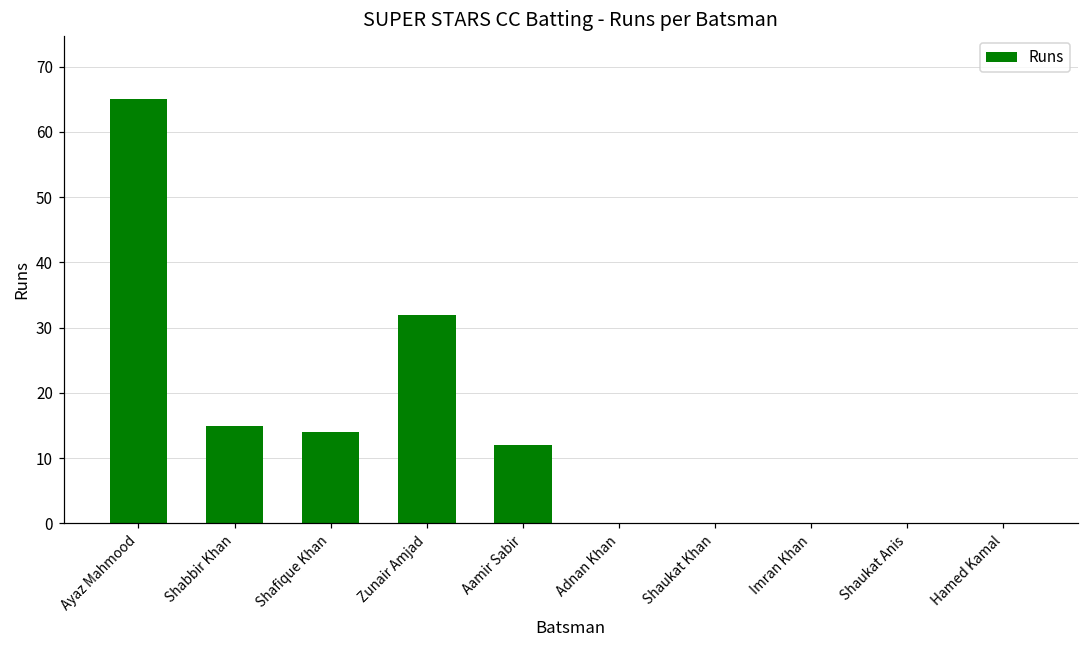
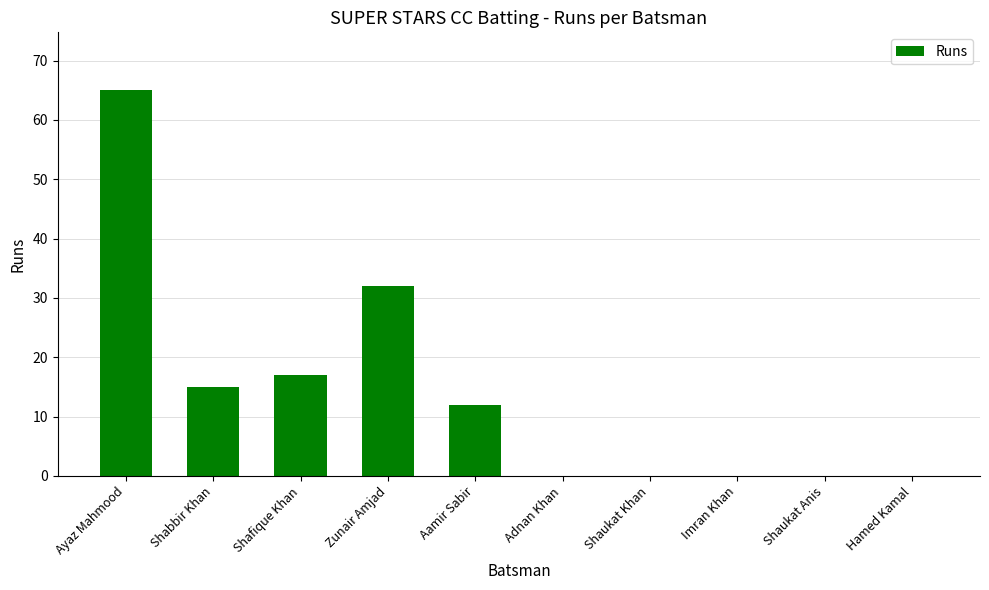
Shafique Khan: 14 -> 17
